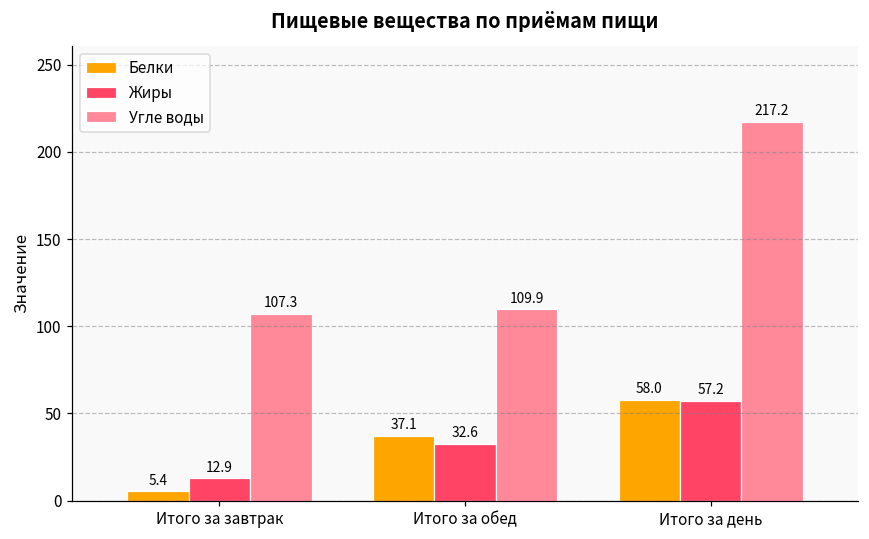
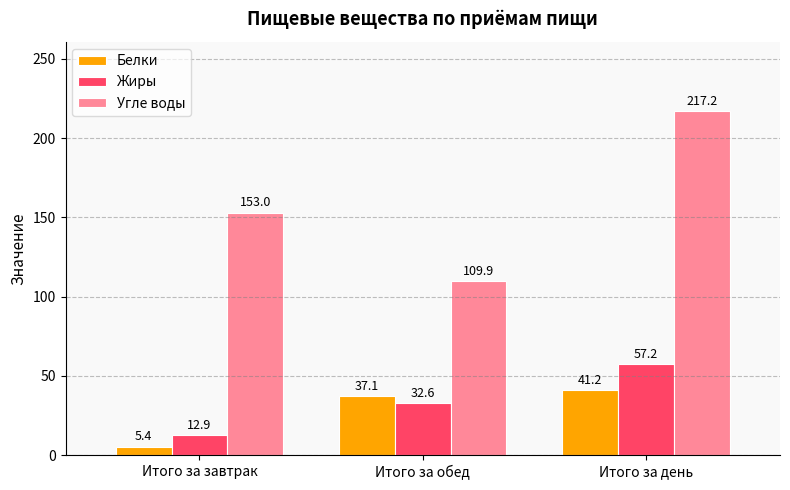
Угле воды, Итого за завтрак: 107.3 -> 153.0
Белки, Итого за день: 58.0 -> 41.2
